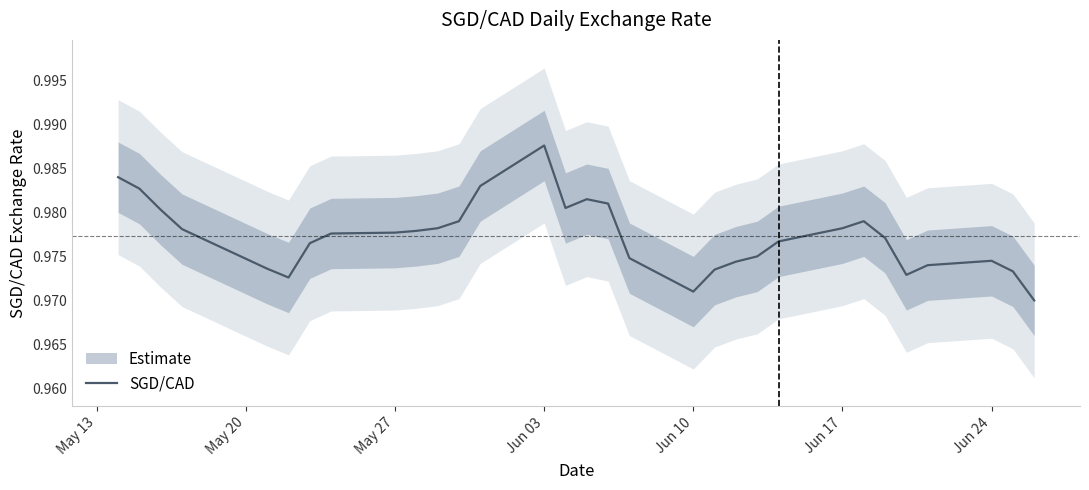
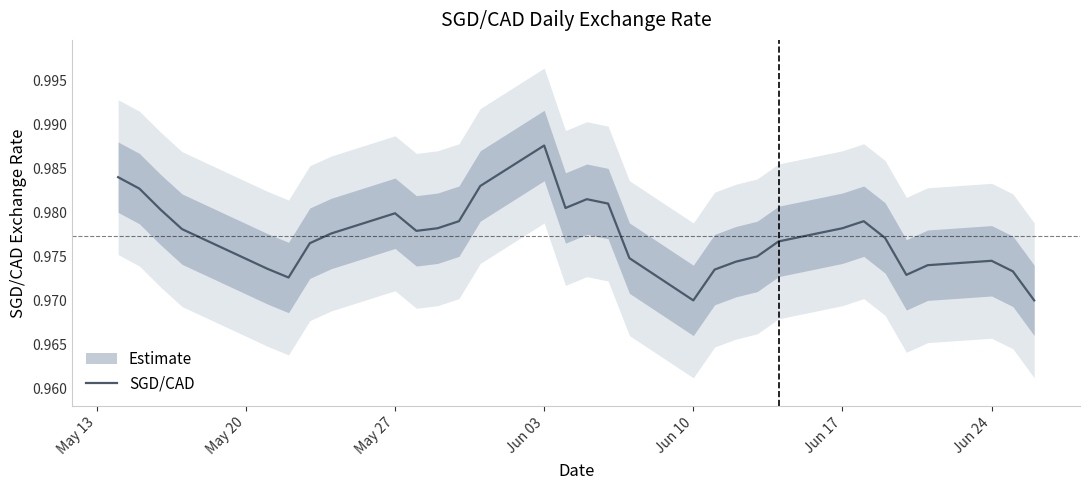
SGD/CAD, May 27: 0.978 -> 0.980
SGD/CAD, Jun 10: 0.971 -> 0.970
